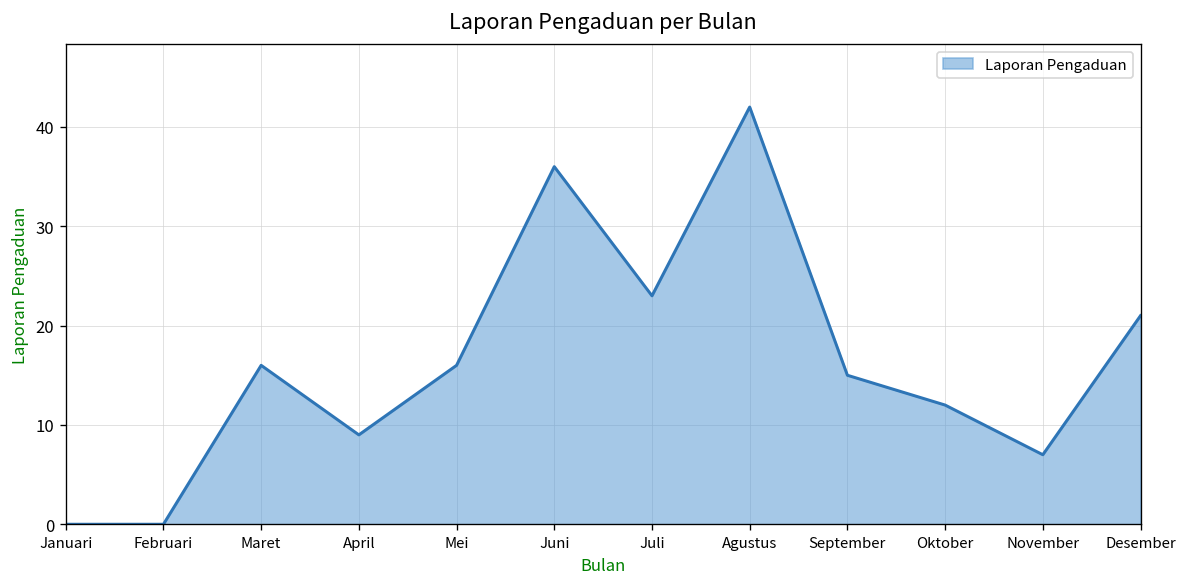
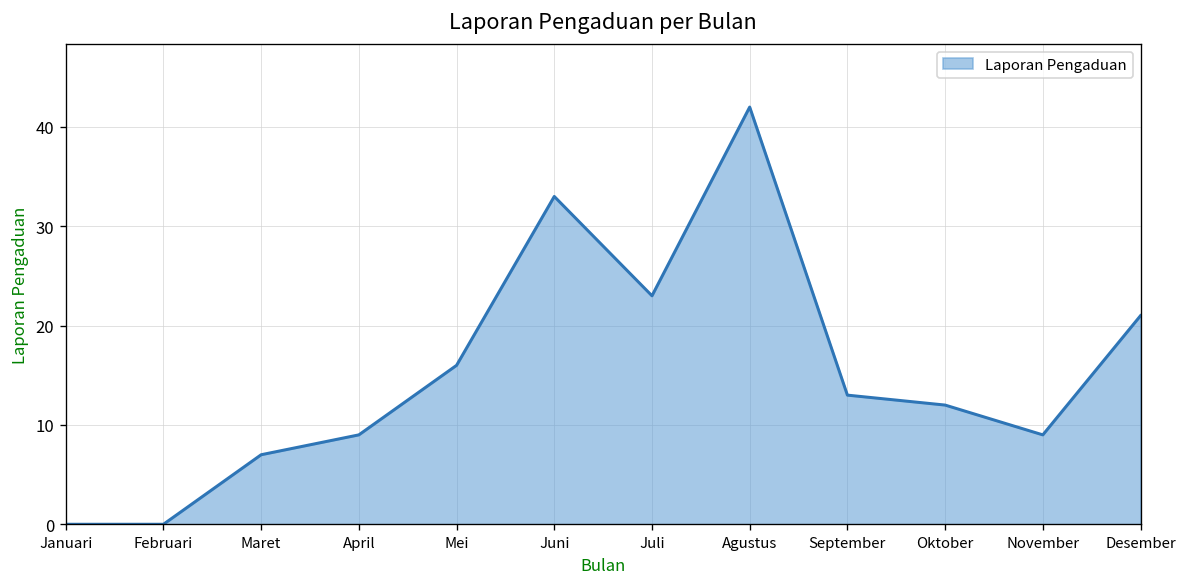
Maret: 16 -> 7
Juni: 36 -> 33
September: 15 -> 13
November: 7 -> 9
